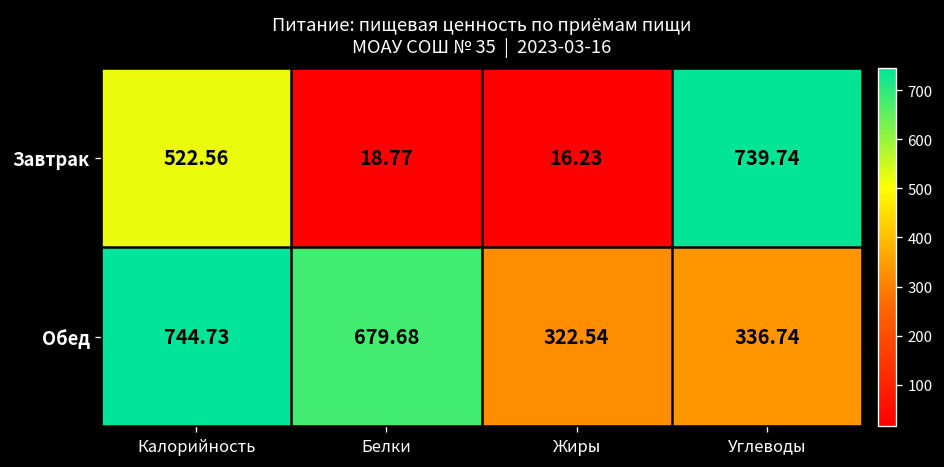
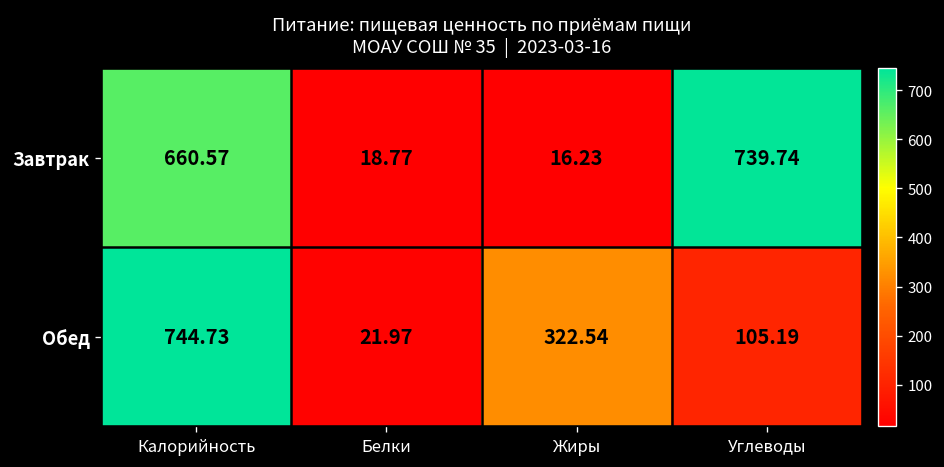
Завтрак, Калорийность: 522.56 -> 660.57
Обед, Белки: 679.68 -> 21.97
Обед, Углеводы: 336.74 -> 105.19
